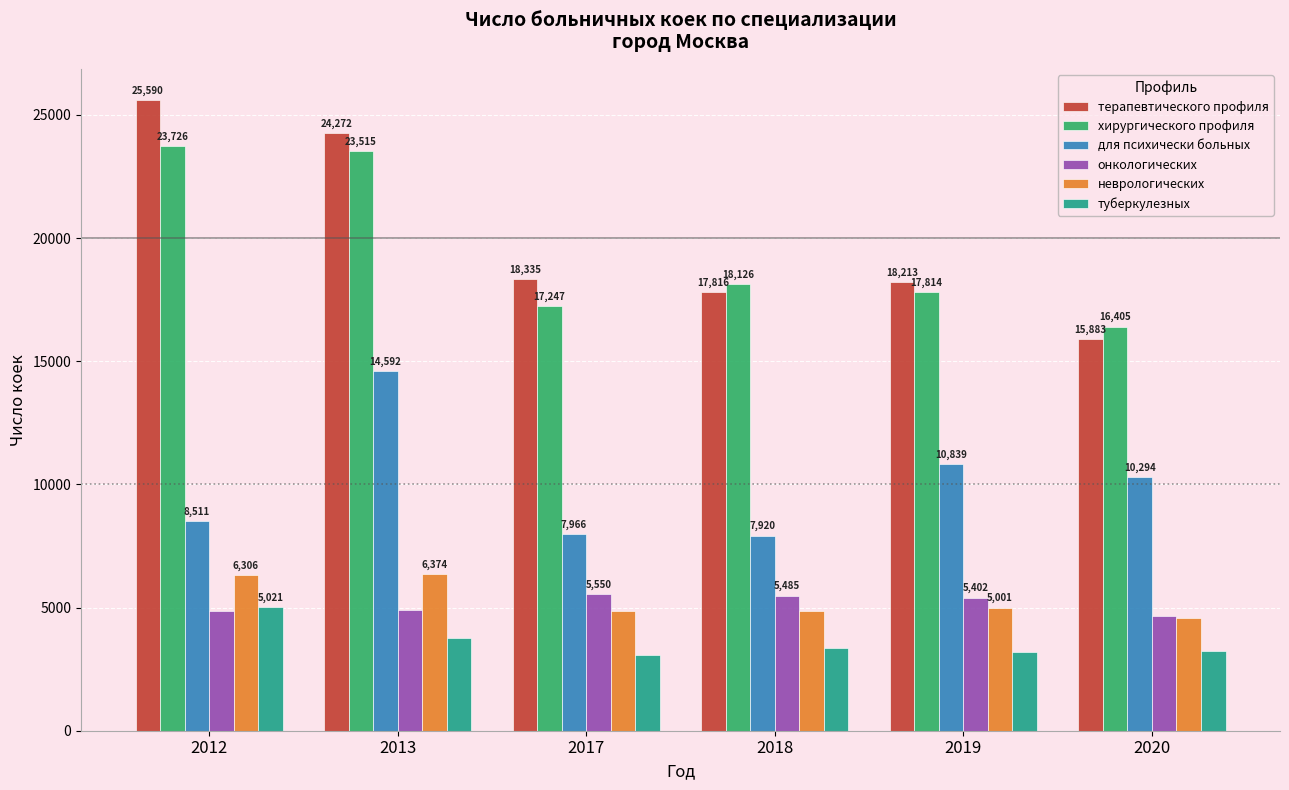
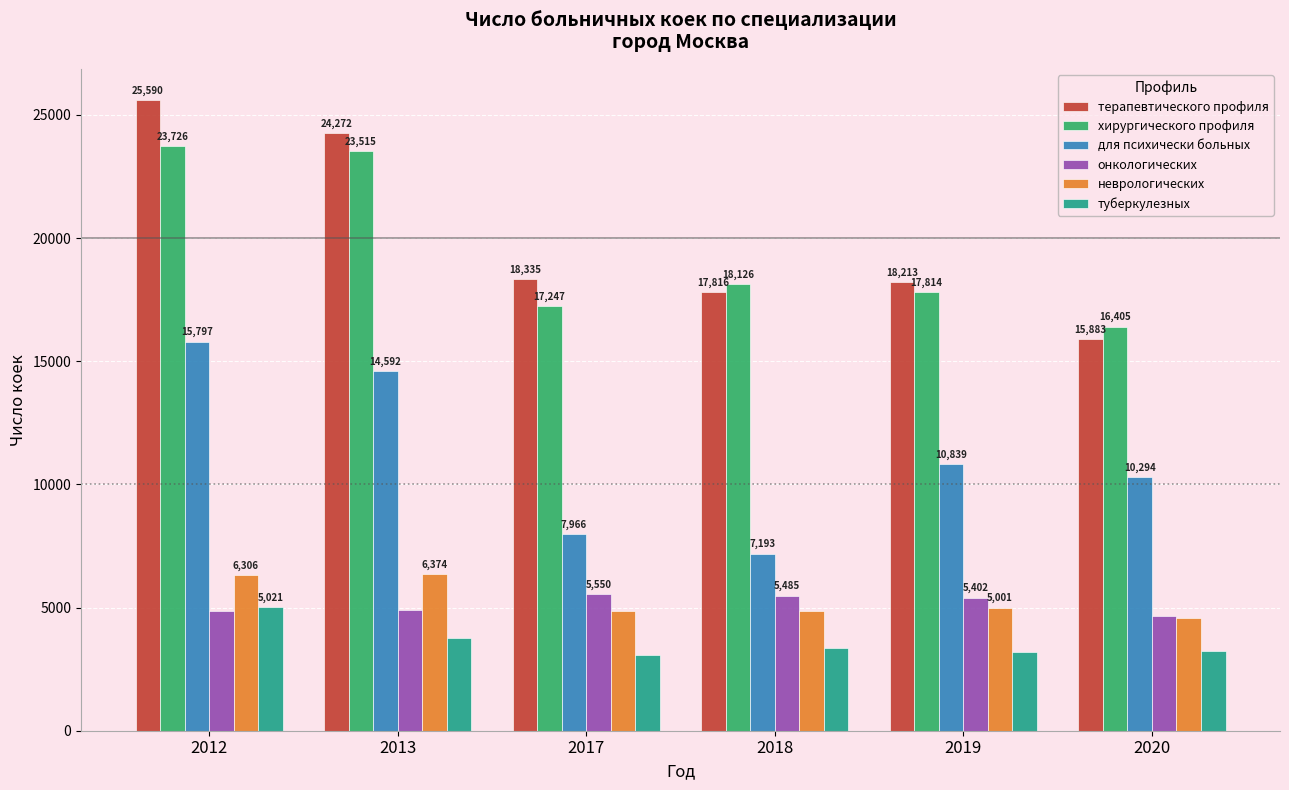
для психически больных, 2012: 8,511 -> 15,797
для психически больных, 2018: 7,920 -> 7,193
